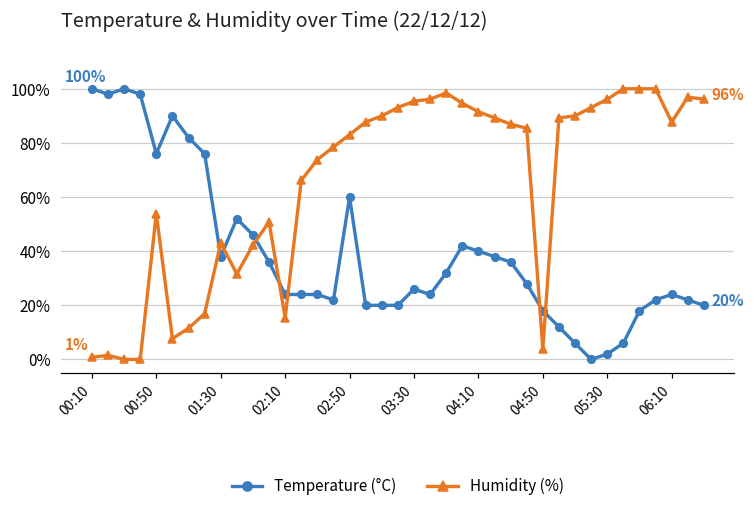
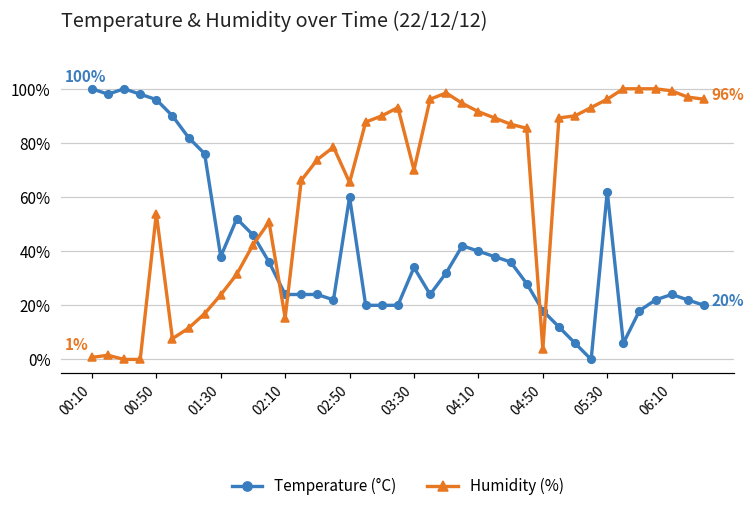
Temperature (°C), 00:50: 76% -> 96%
Humidity (%), 01:30: 43% -> 24%
Humidity (%), 02:50: 83% -> 65%
Temperature (°C), 03:30: 26% -> 34%
Humidity (%), 03:30: 95% -> 70%
Temperature (°C), 05:30: 2% -> 62%
Humidity (%), 06:10: 88% -> 99%
